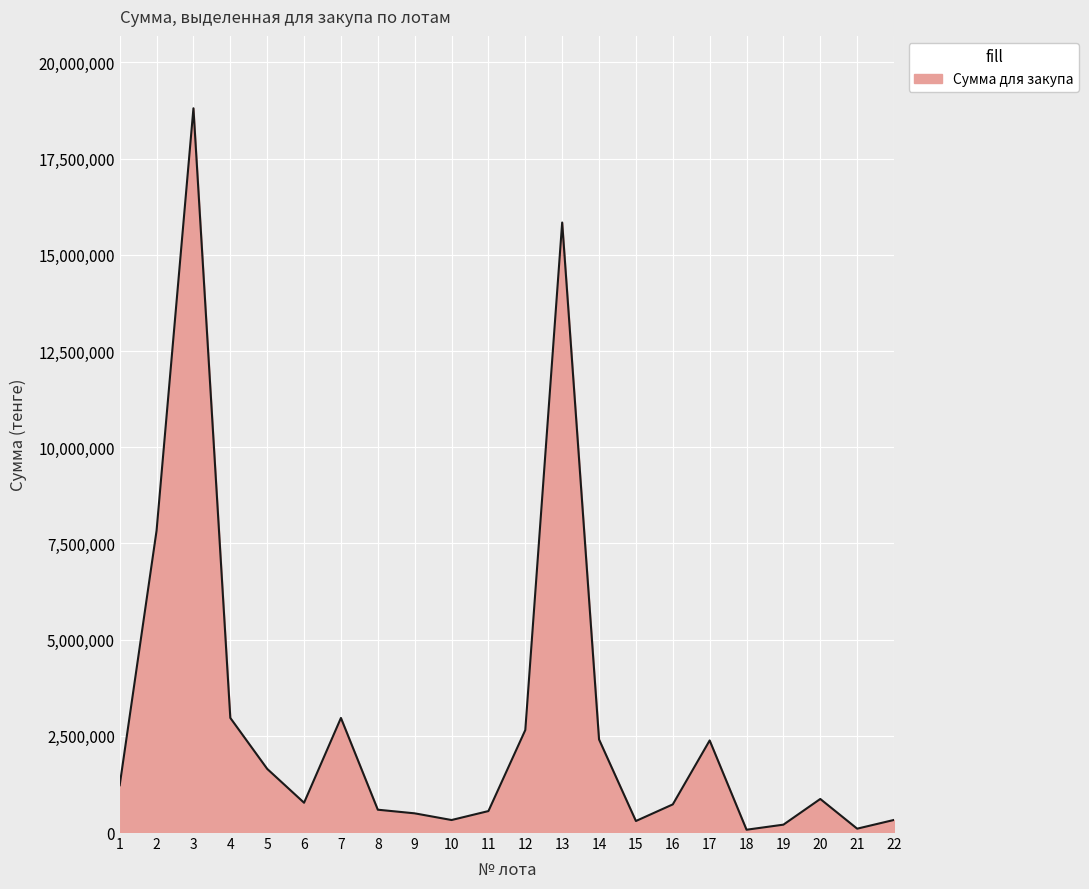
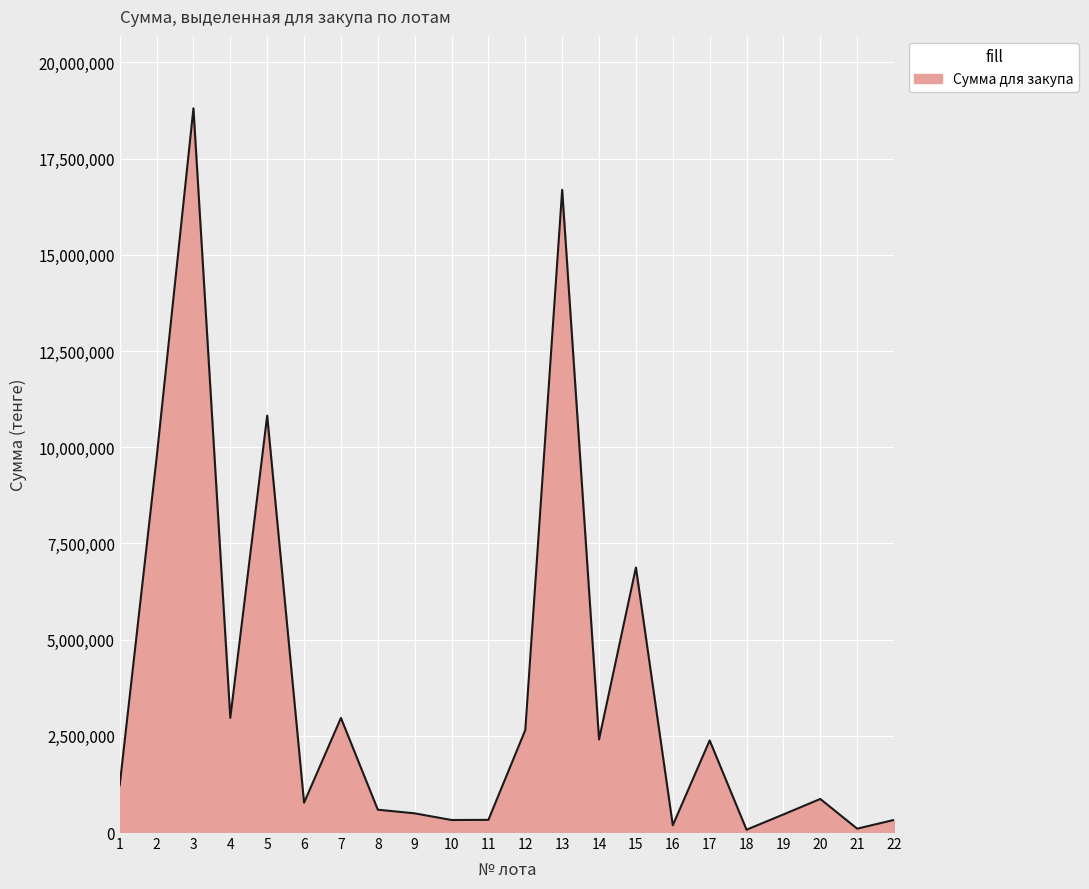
2: 7,800,000 -> 9,700,000
5: 1,600,000 -> 10,800,000
11: 500,000 -> 300,000
13: 15,800,000 -> 16,700,000
15: 300,000 -> 6,900,000
16: 700,000 -> 200,000
19: 200,000 -> 500,000
